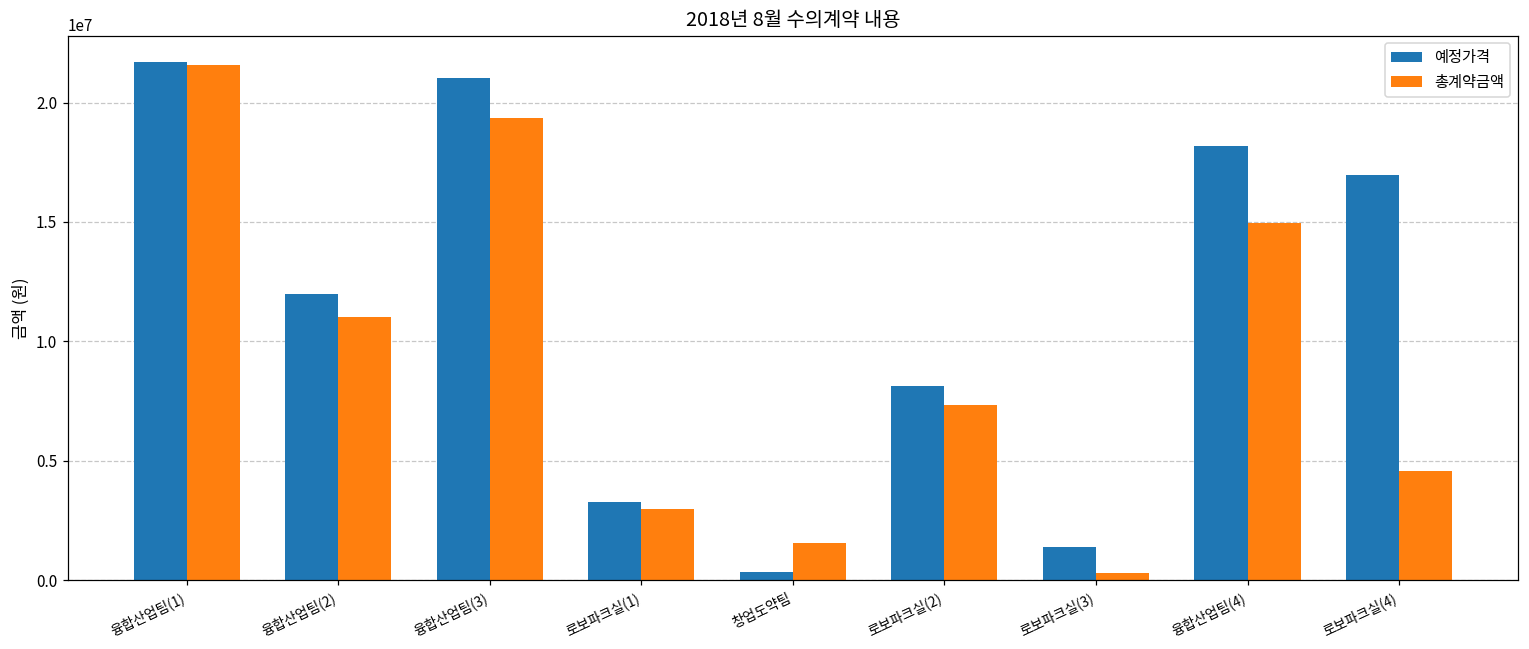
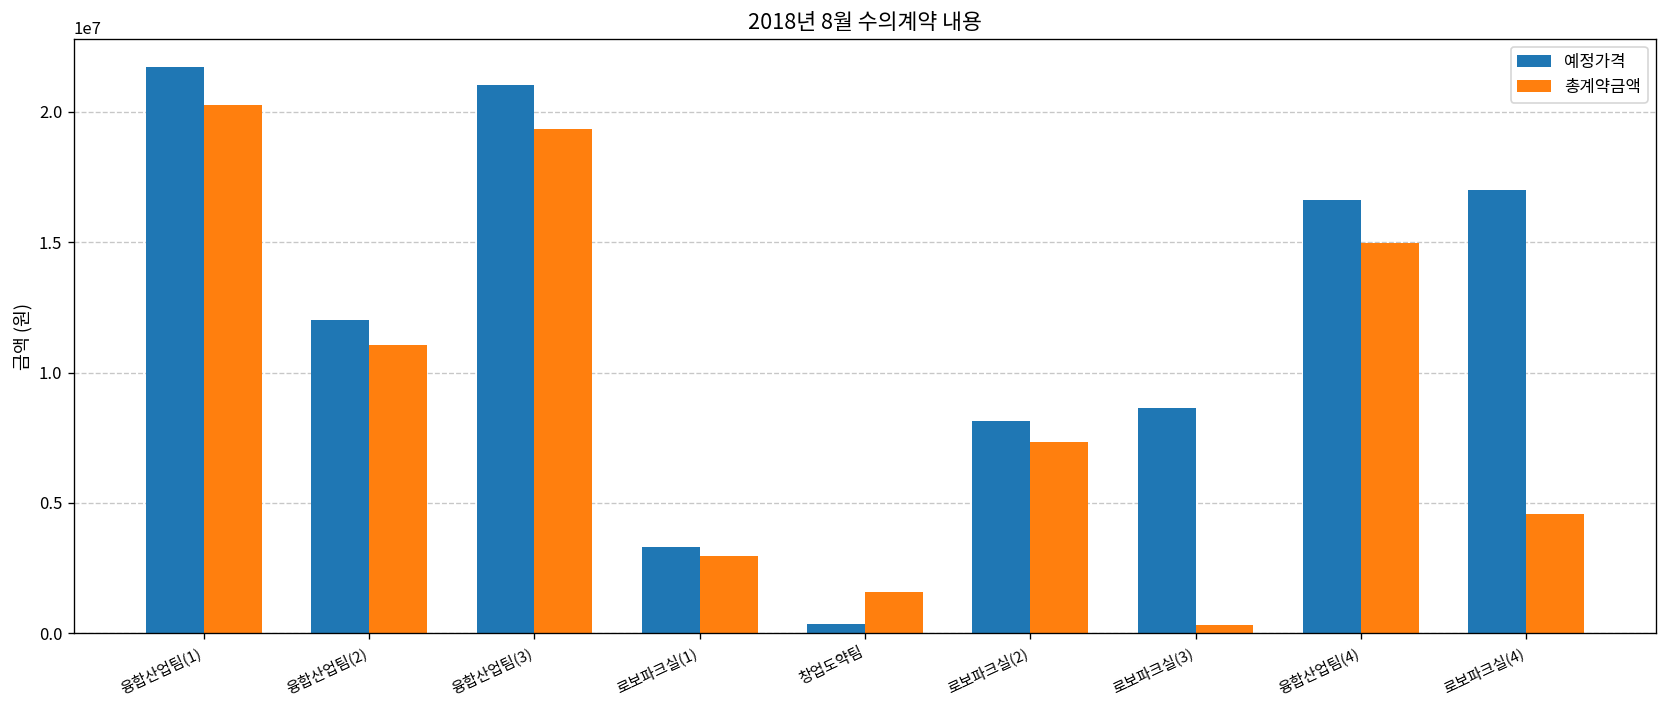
총계약금액, 융합산업팀(1): 21600000 -> 20300000
예정가격, 로보파크실(3): 1400000 -> 8600000
예정가격, 융합산업팀(4): 18200000 -> 16600000
